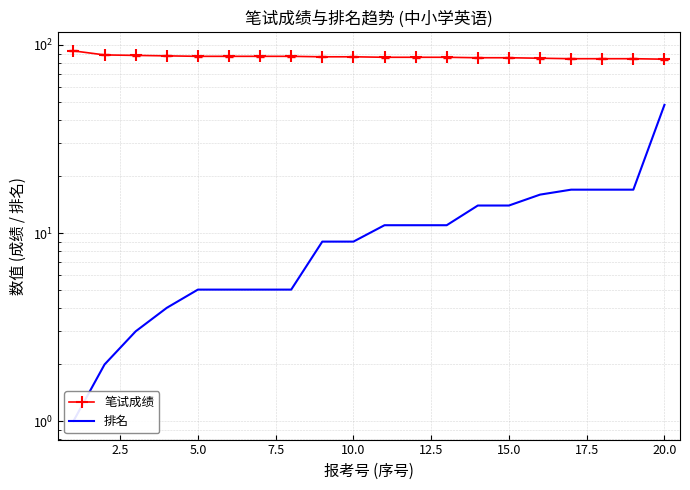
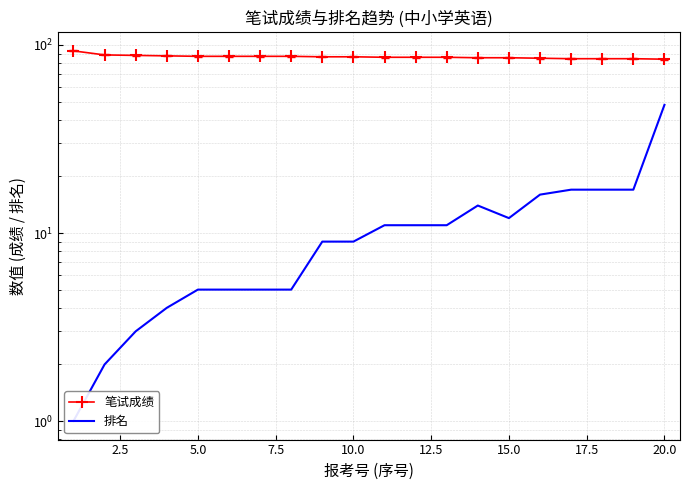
排名, 15.0: 14 -> 12
